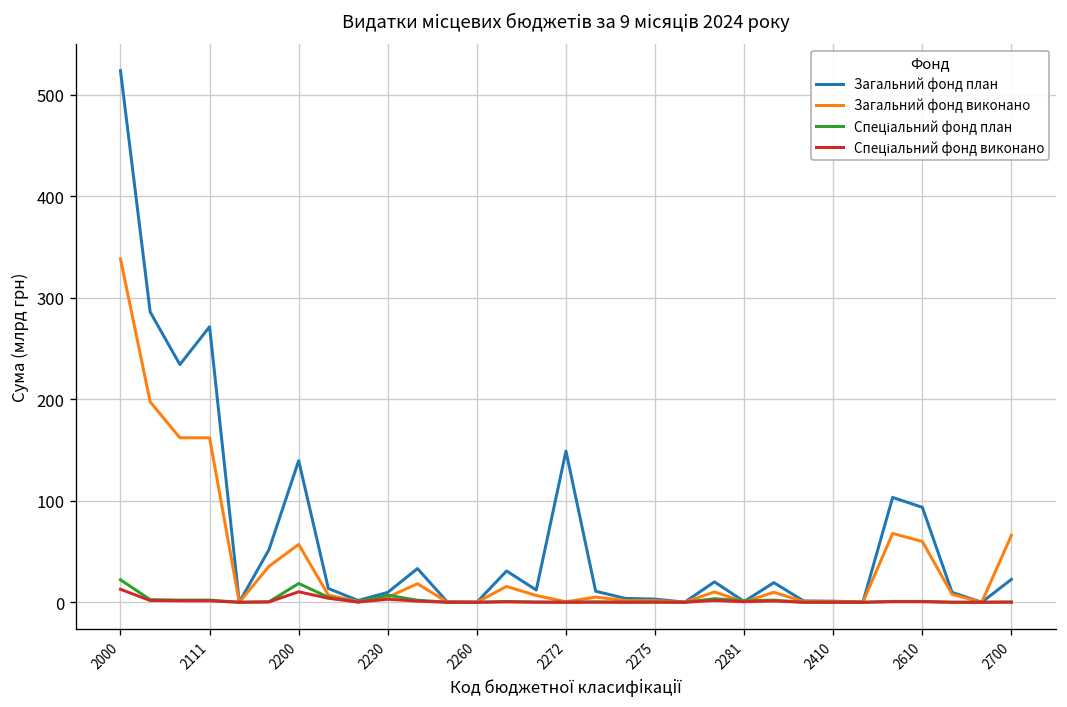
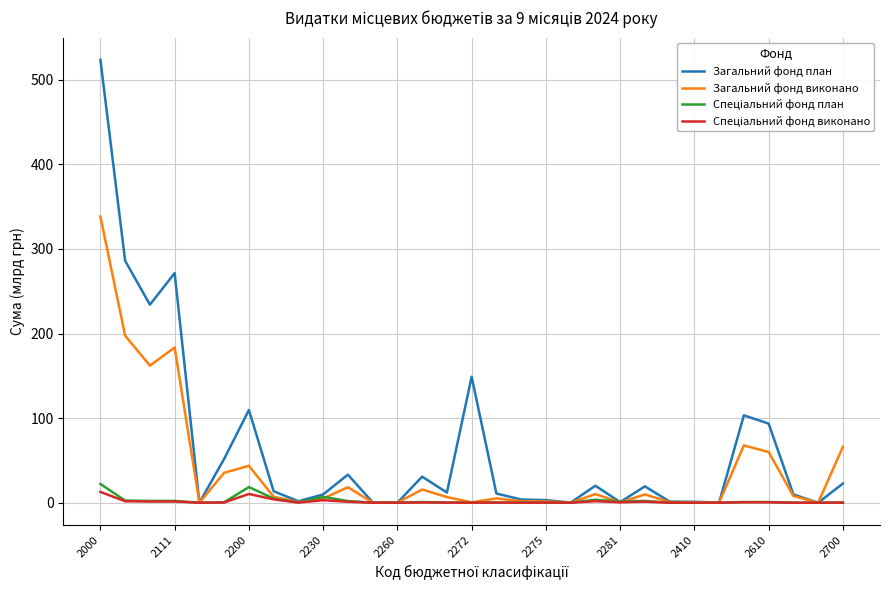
Загальний фонд виконано, 2111: 160 -> 180
Загальний фонд план, 2200: 140 -> 110
Загальний фонд виконано, 2200: 60 -> 40
